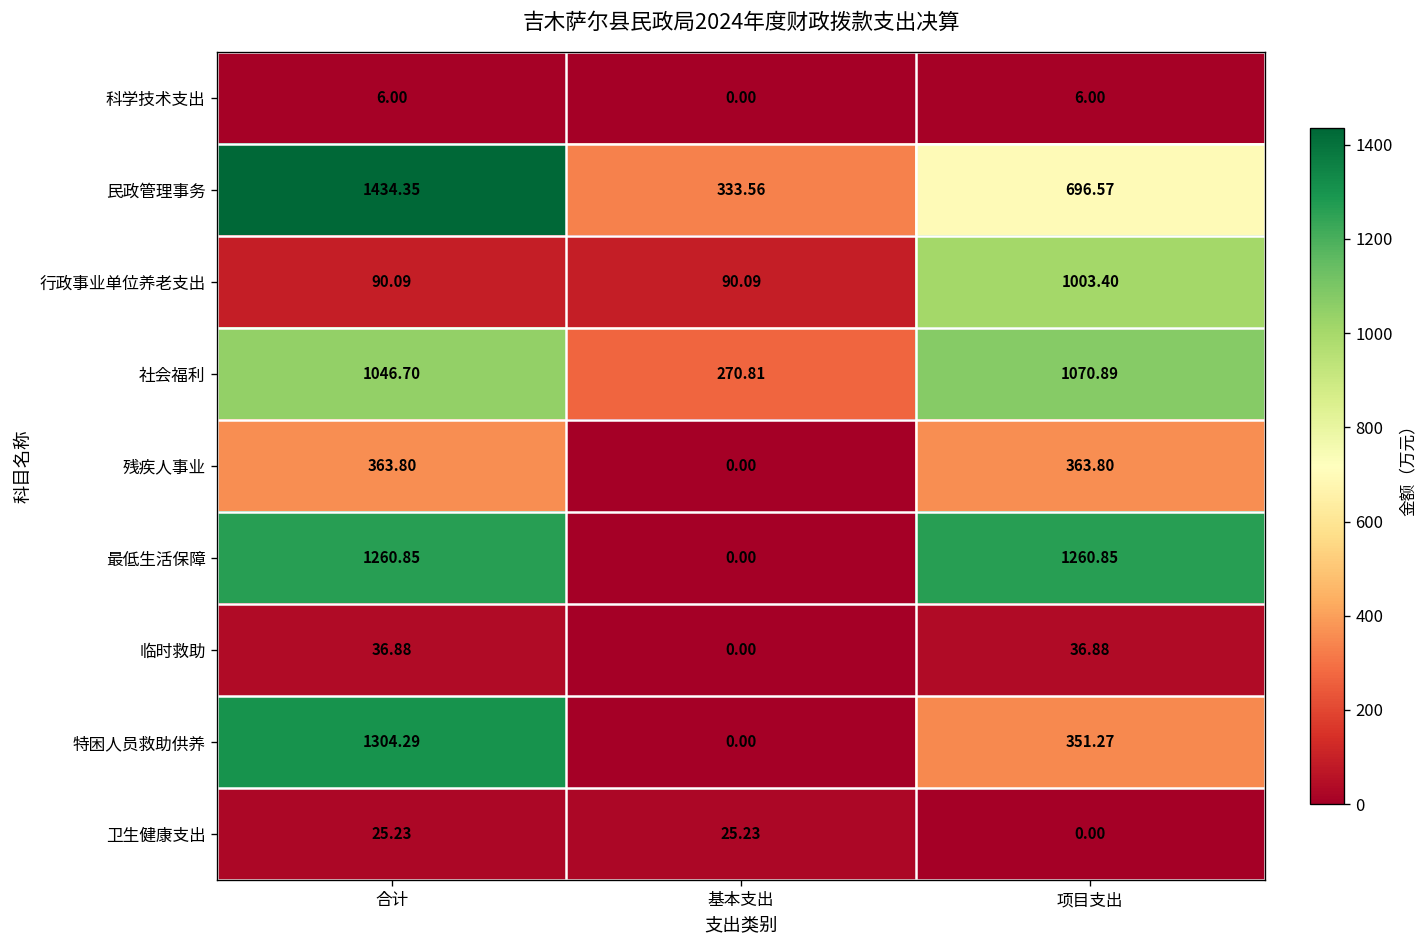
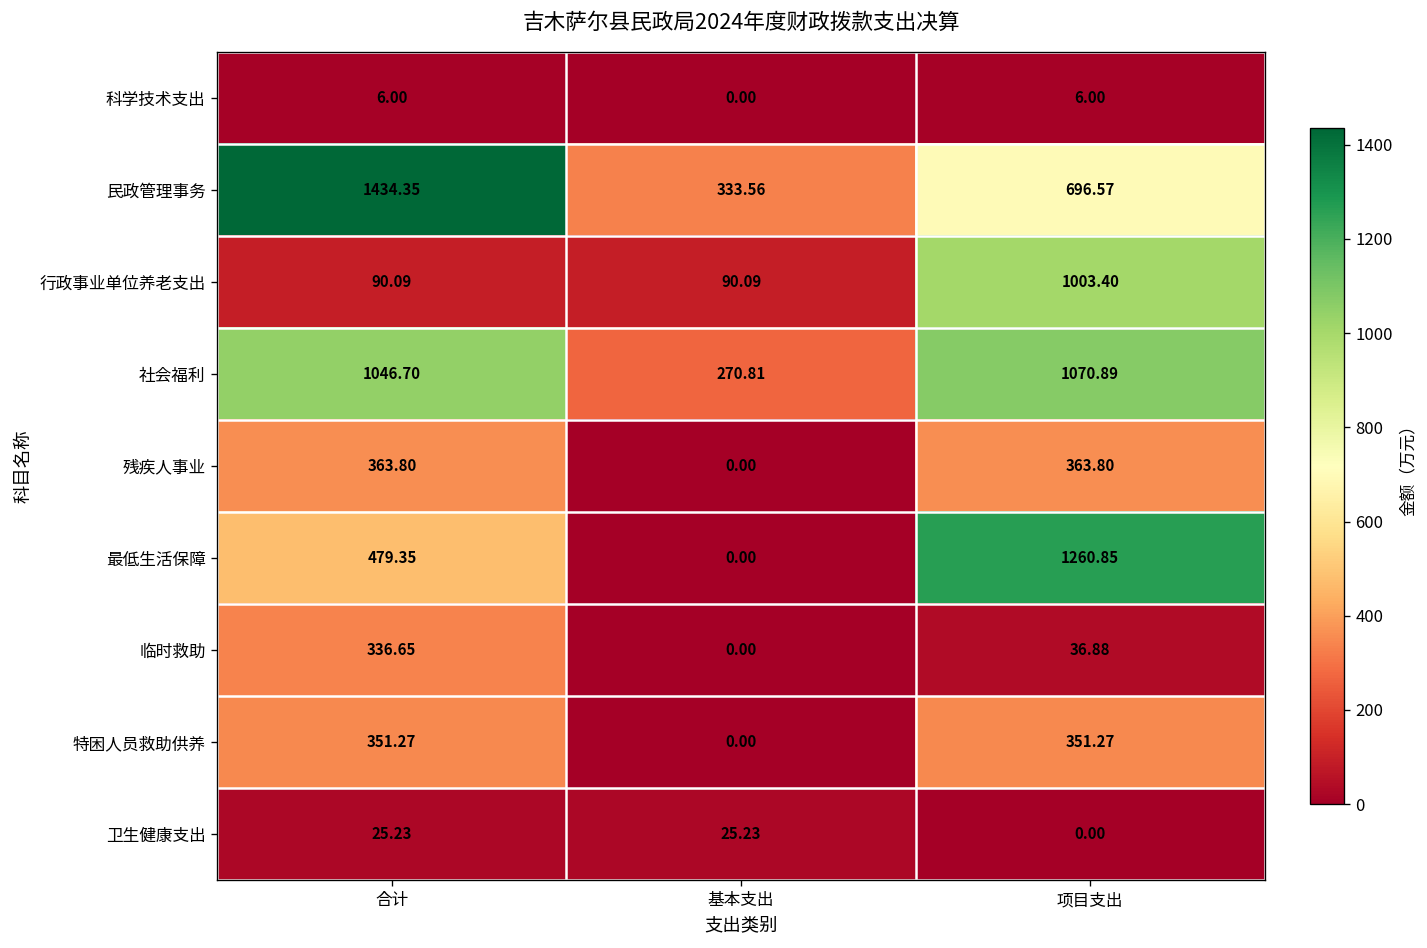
最低生活保障, 合计: 1260.85 -> 479.35
临时救助, 合计: 36.88 -> 336.65
特困人员救助供养, 合计: 1304.29 -> 351.27
